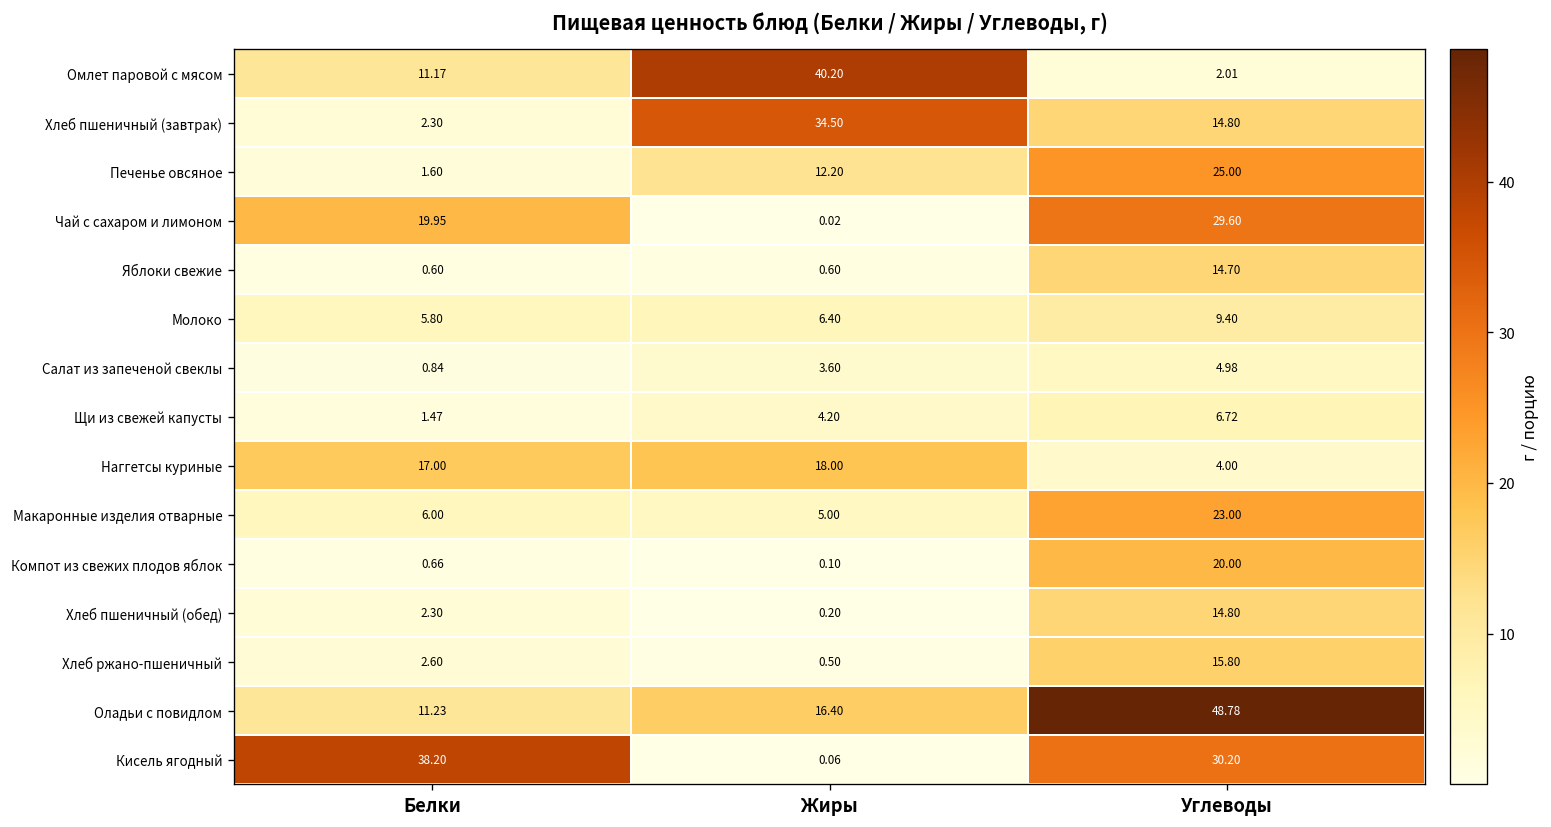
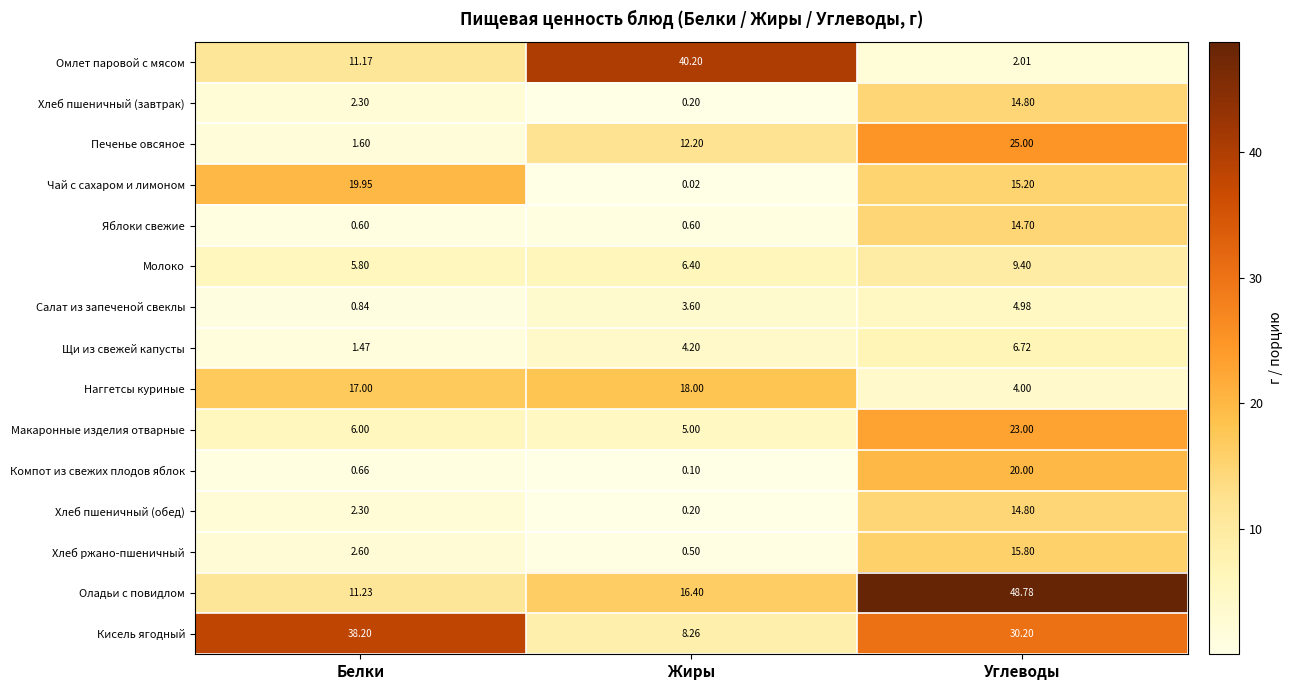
Хлеб пшеничный (завтрак), Жиры: 34.50 -> 0.20
Чай с сахаром и лимоном, Углеводы: 29.60 -> 15.20
Кисель ягодный, Жиры: 0.06 -> 8.26
